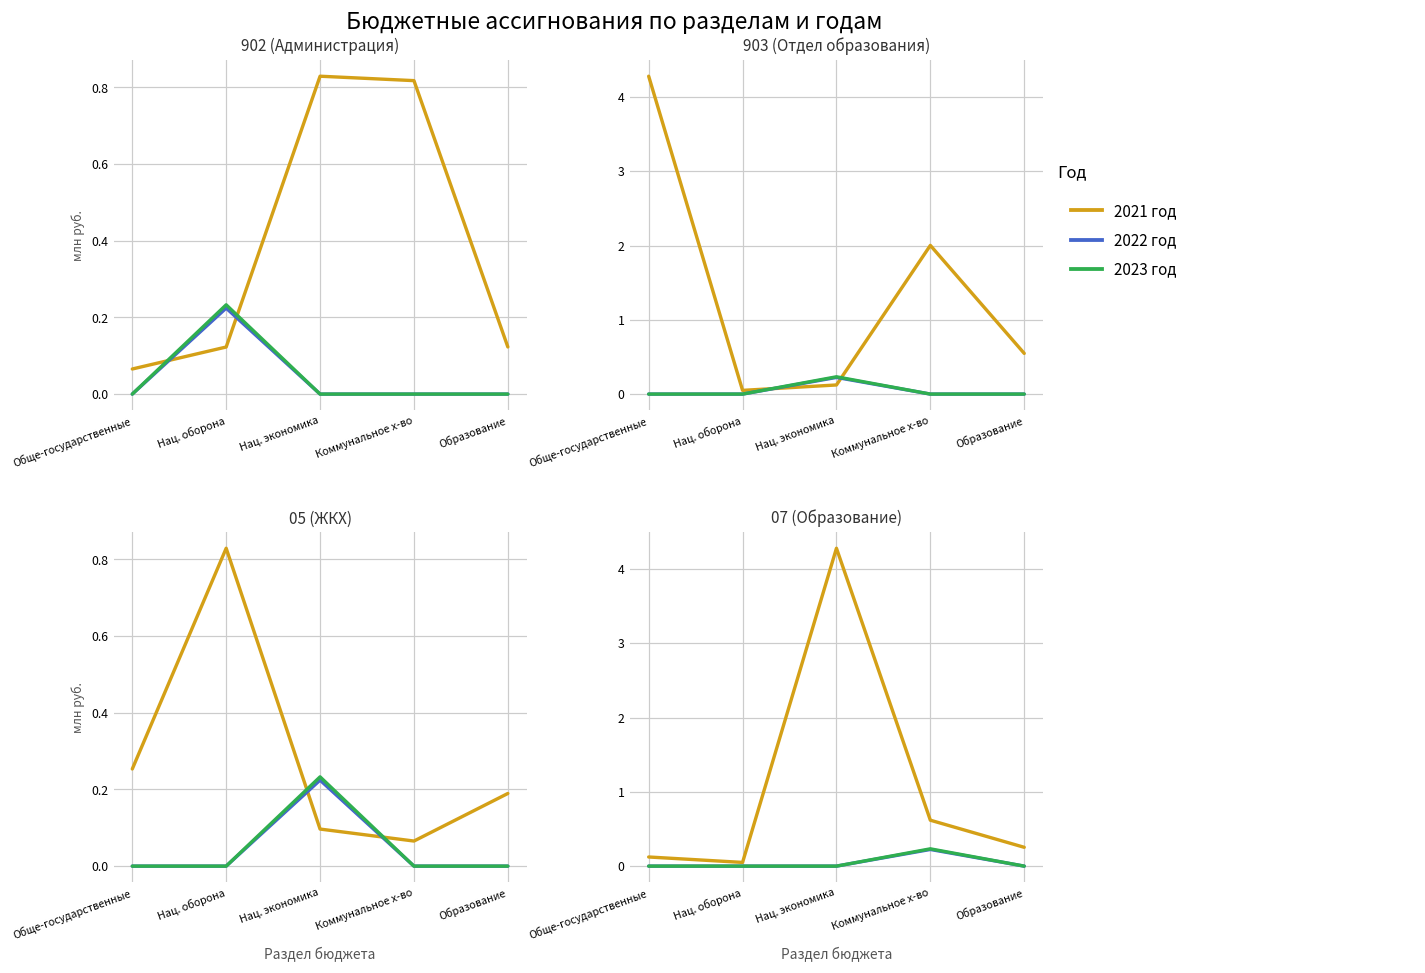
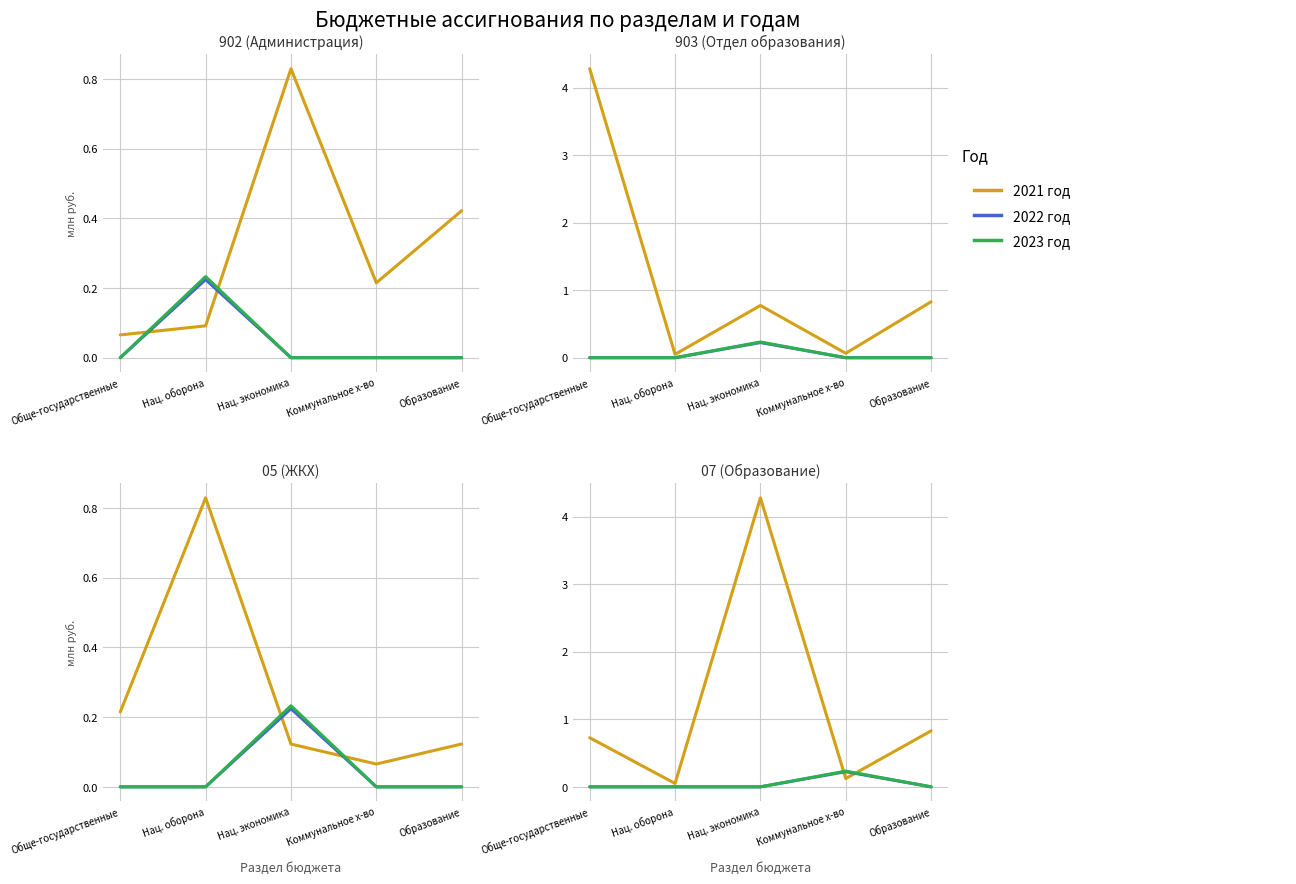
902 (Администрация), 2021 год, Нац. оборона: 0.12 -> 0.09
902 (Администрация), 2021 год, Коммунальное х-во: 0.82 -> 0.21
902 (Администрация), 2021 год, Образование: 0.12 -> 0.42
903 (Отдел образования), 2021 год, Нац. экономика: 0.1 -> 0.8
903 (Отдел образования), 2021 год, Коммунальное х-во: 2.0 -> 0.1
903 (Отдел образования), 2021 год, Образование: 0.5 -> 0.8
05 (ЖКХ), 2021 год, Обще-государственные: 0.25 -> 0.21
05 (ЖКХ), 2021 год, Нац. экономика: 0.10 -> 0.12
05 (ЖКХ), 2021 год, Образование: 0.19 -> 0.12
07 (Образование), 2021 год, Обще-государственные: 0.1 -> 0.7
07 (Образование), 2021 год, Коммунальное х-во: 0.6 -> 0.1
07 (Образование), 2021 год, Образование: 0.3 -> 0.8
